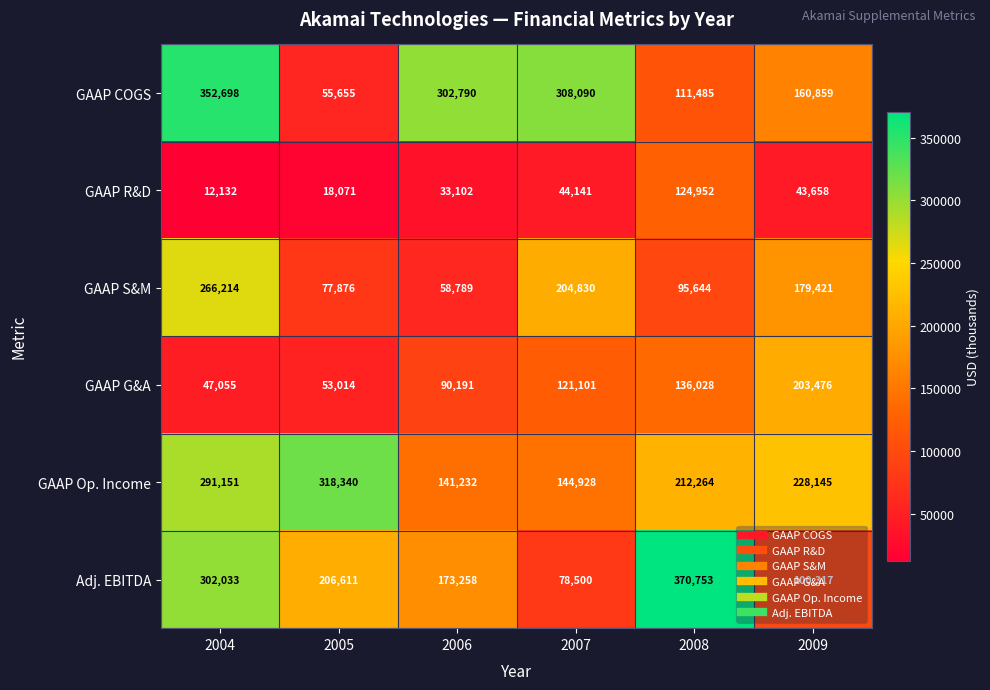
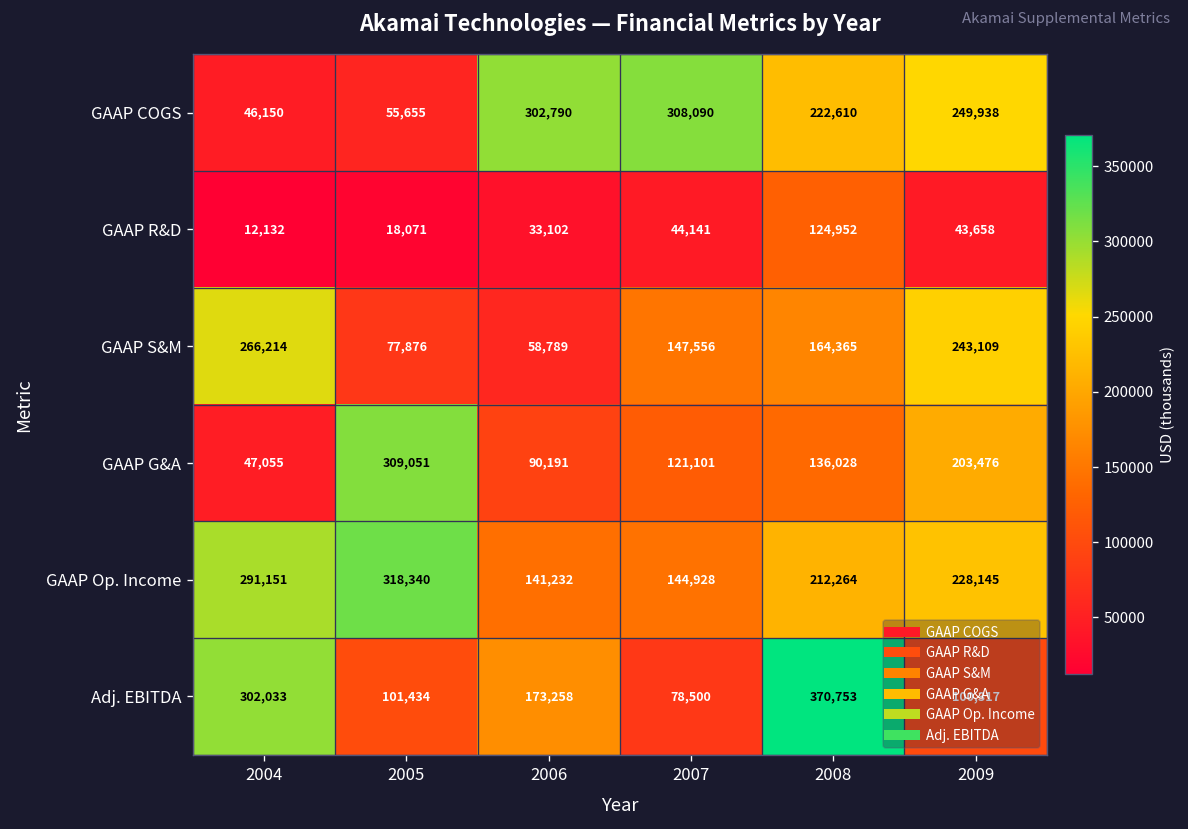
GAAP COGS, 2004: 352,698 -> 46,150
GAAP COGS, 2008: 111,485 -> 222,610
GAAP COGS, 2009: 160,859 -> 249,938
GAAP S&M, 2007: 204,830 -> 147,556
GAAP S&M, 2008: 95,644 -> 164,365
GAAP S&M, 2009: 179,421 -> 243,109
GAAP G&A, 2005: 53,014 -> 309,051
Adj. EBITDA, 2005: 206,611 -> 101,434
